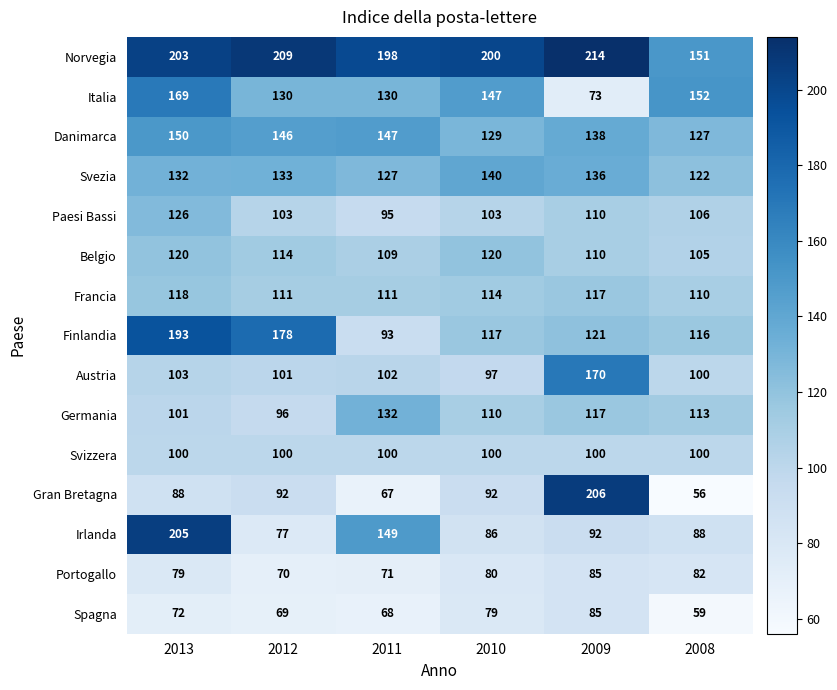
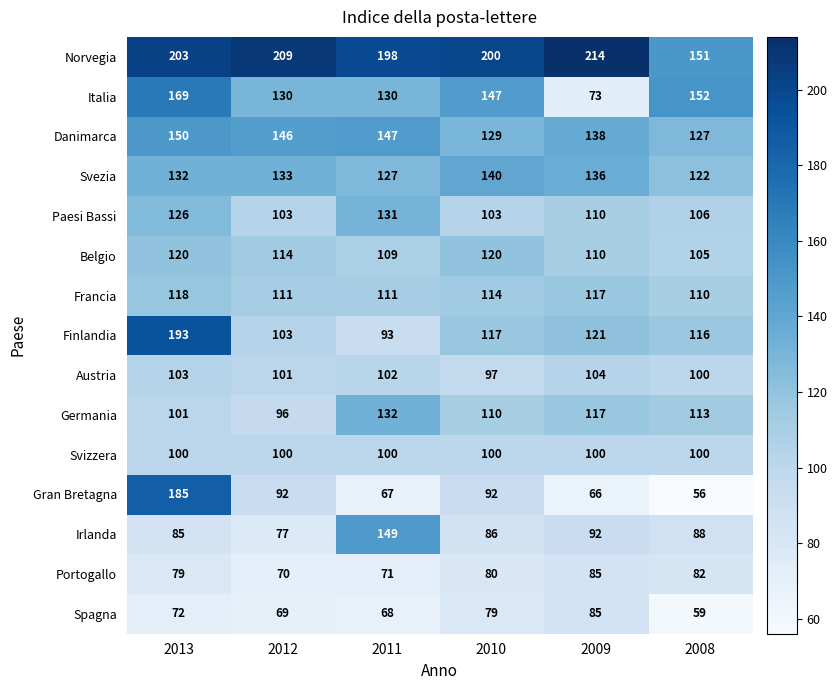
Paesi Bassi, 2011: 95 -> 131
Finlandia, 2012: 178 -> 103
Austria, 2009: 170 -> 104
Gran Bretagna, 2013: 88 -> 185
Gran Bretagna, 2009: 206 -> 66
Irlanda, 2013: 205 -> 85
